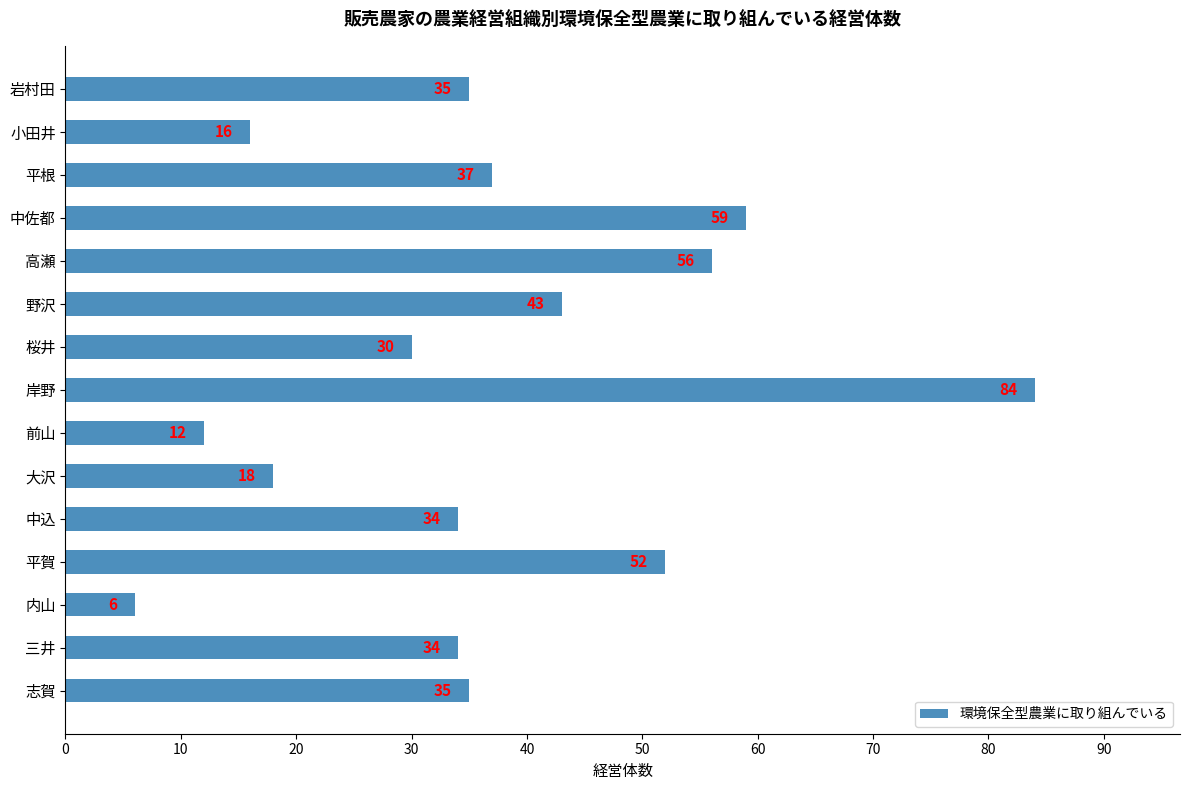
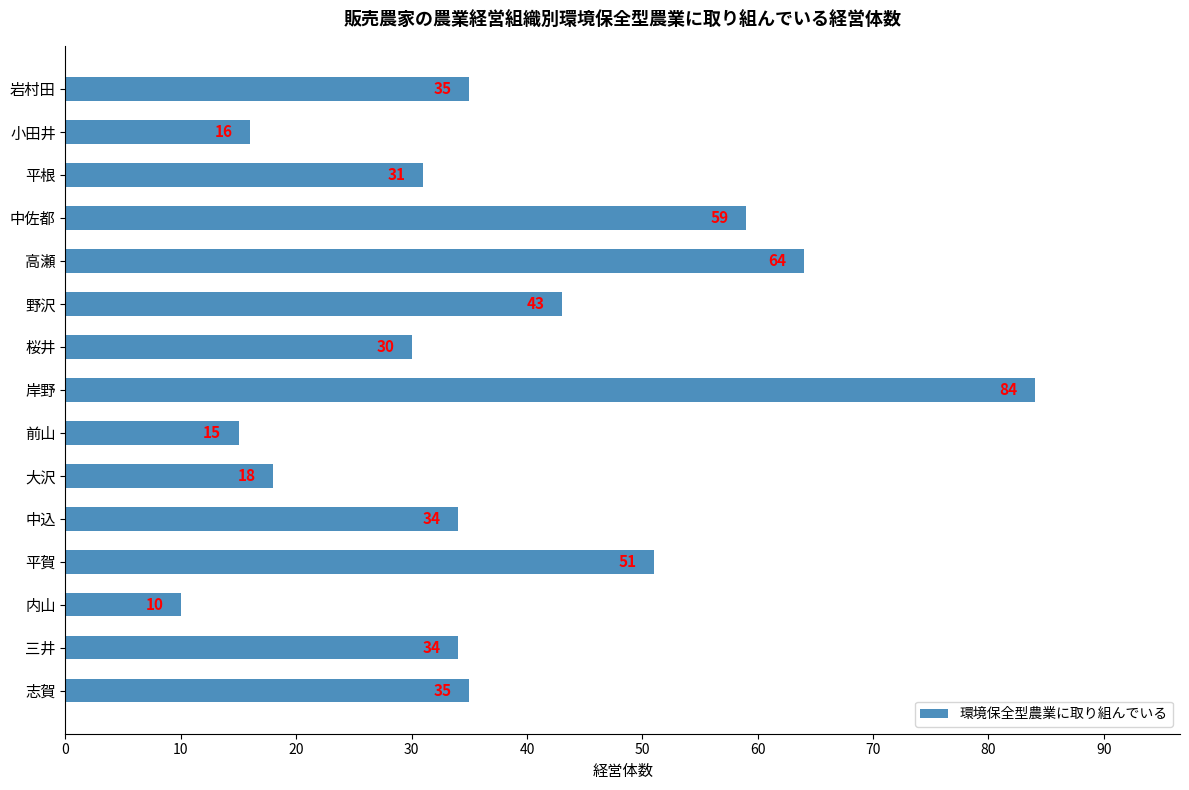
平根: 37 -> 31
高瀬: 56 -> 64
前山: 12 -> 15
平賀: 52 -> 51
内山: 6 -> 10
